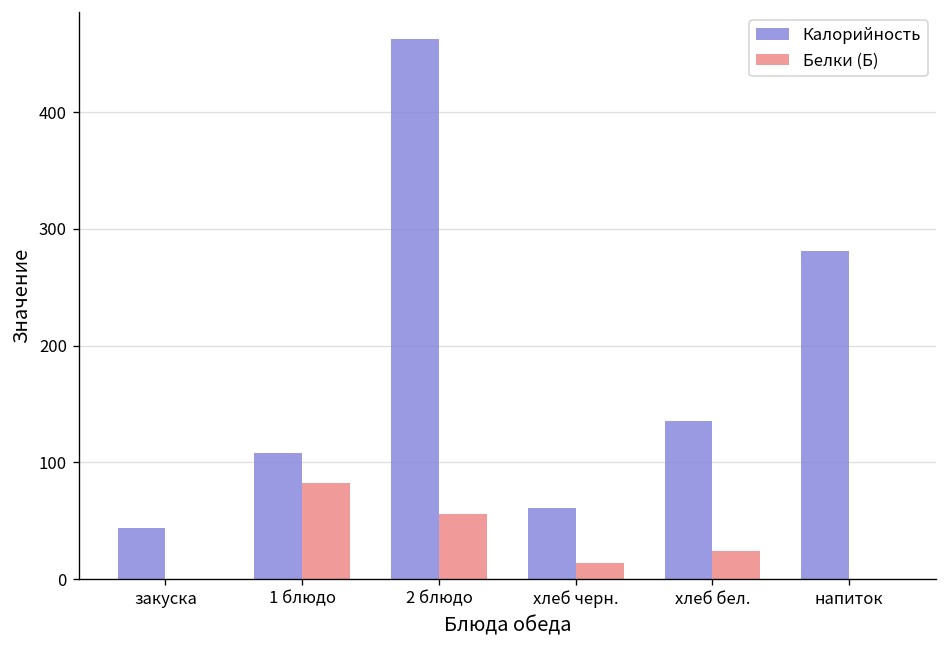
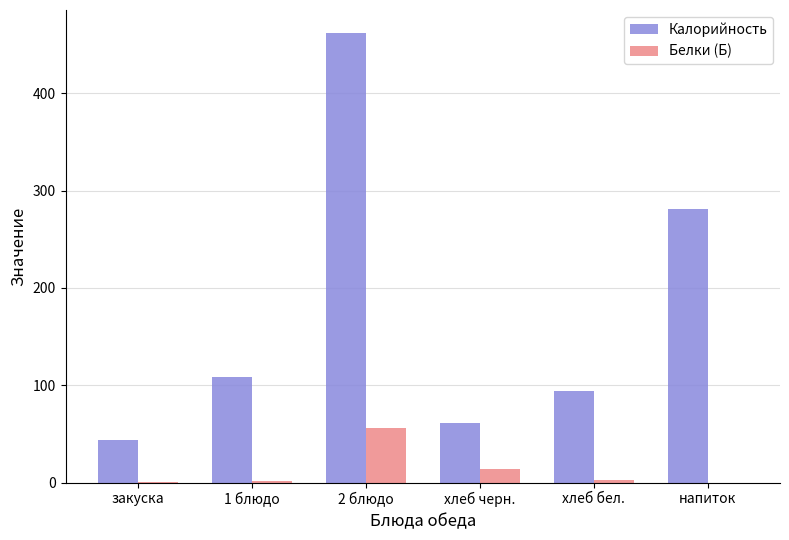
Белки (Б), 1 блюдо: 80 -> 0
Калорийность, хлеб бел.: 140 -> 90
Белки (Б), хлеб бел.: 20 -> 0
